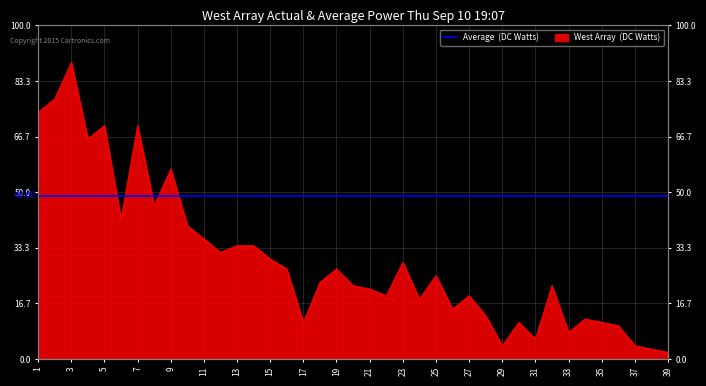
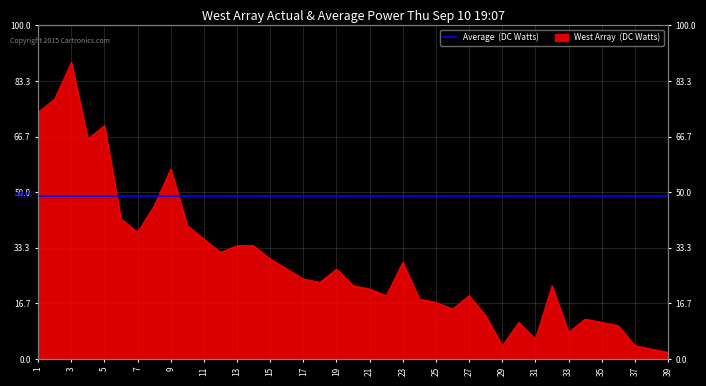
West Array (DC Watts), 7: 70 -> 38
West Array (DC Watts), 17: 11 -> 24
West Array (DC Watts), 25: 25 -> 17
